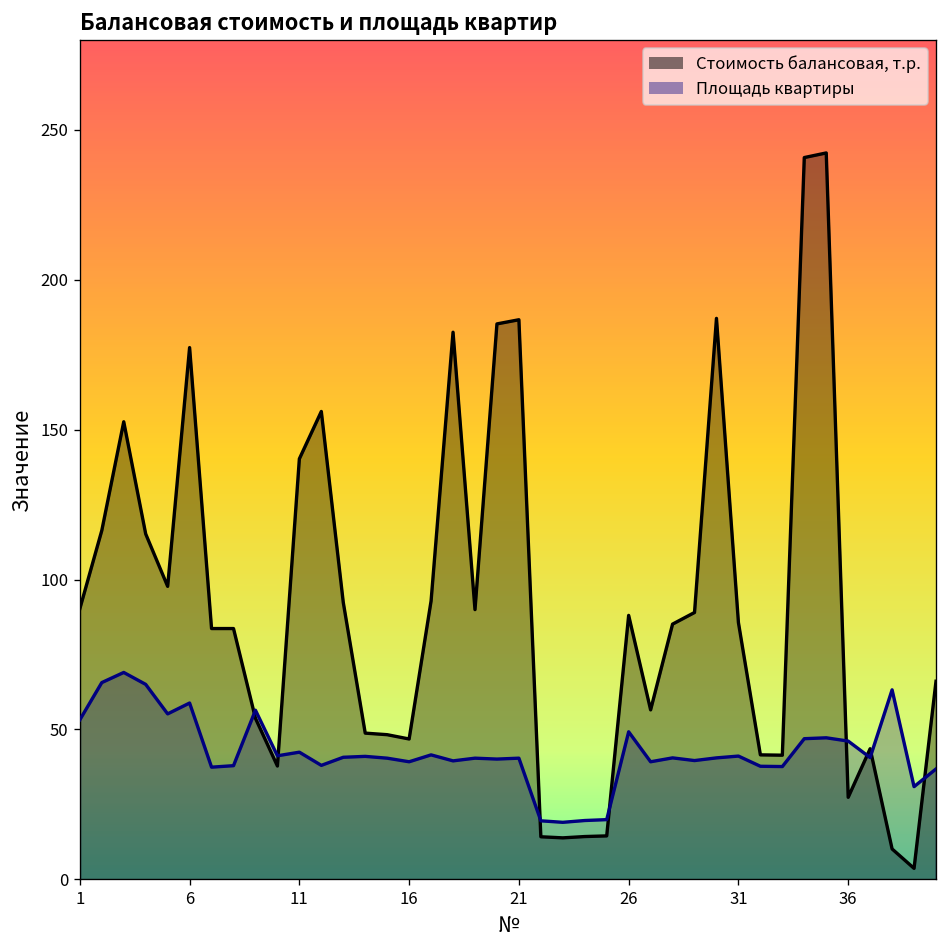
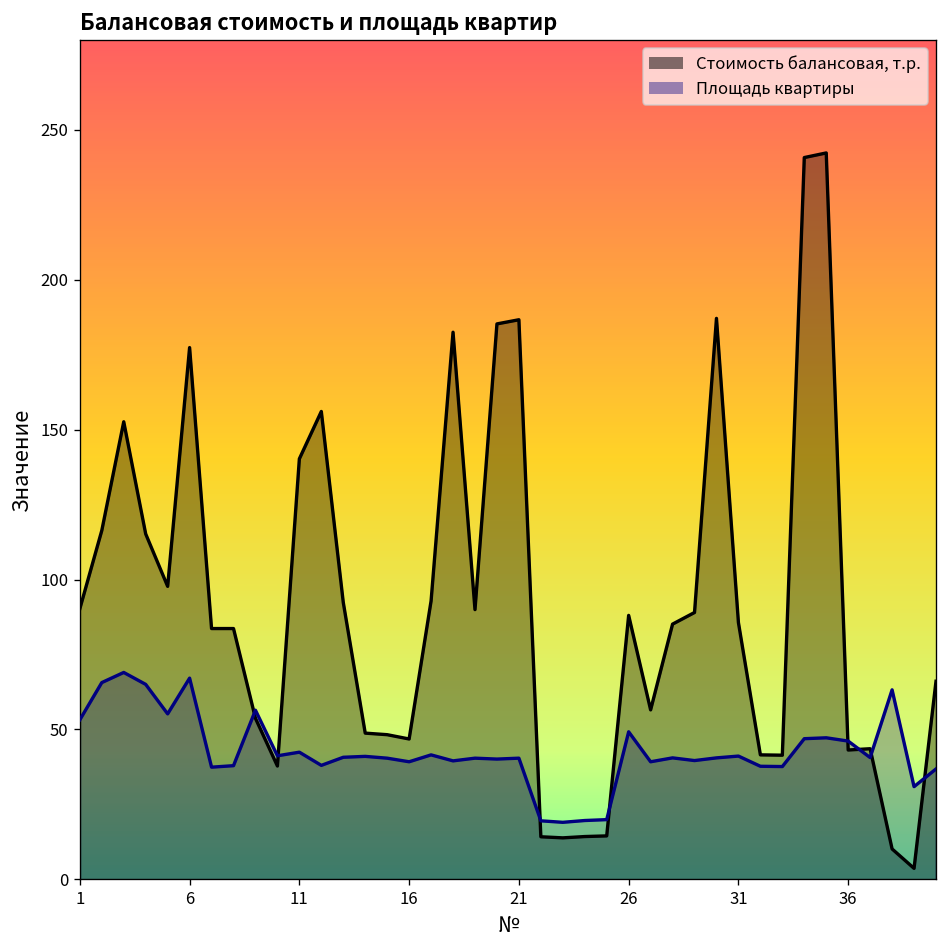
Площадь квартиры, 6: 59 -> 67
Стоимость балансовая, т.р., 36: 27 -> 43
